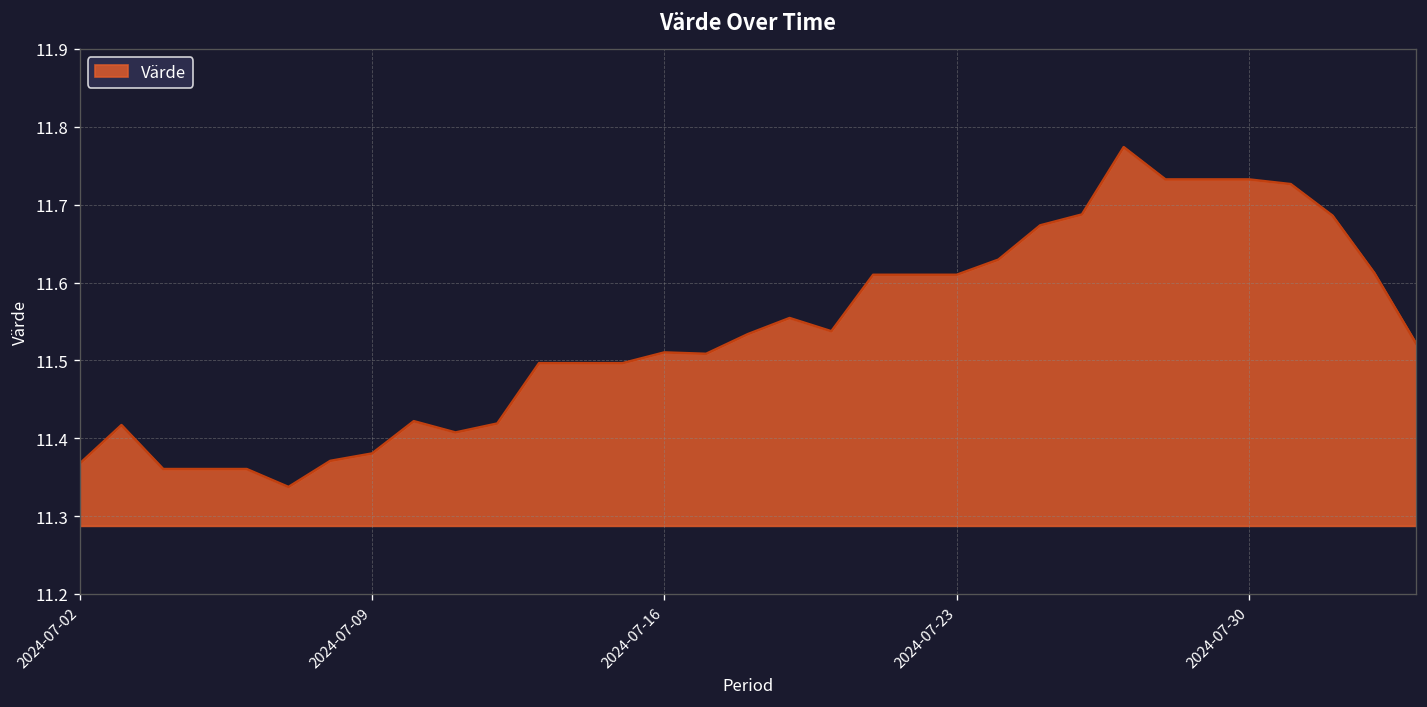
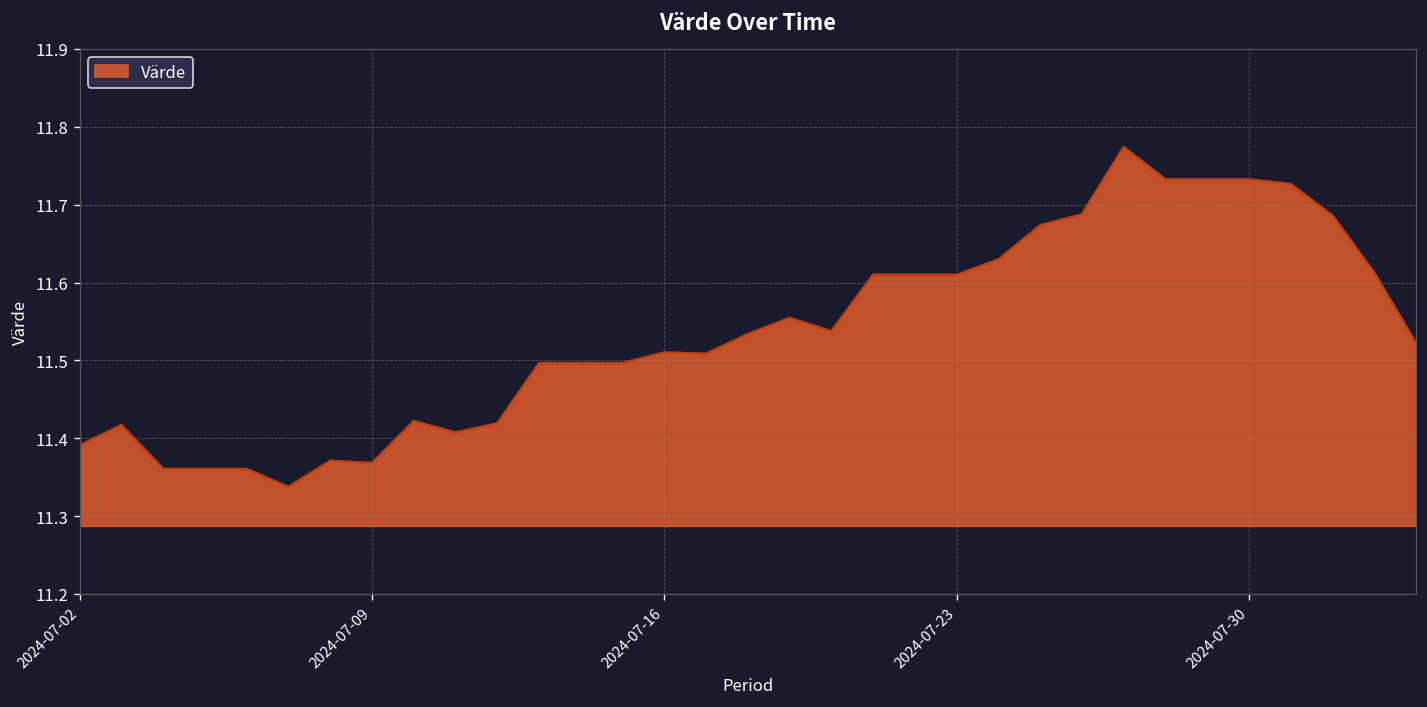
2024-07-02: 11.37 -> 11.39
2024-07-09: 11.38 -> 11.37
